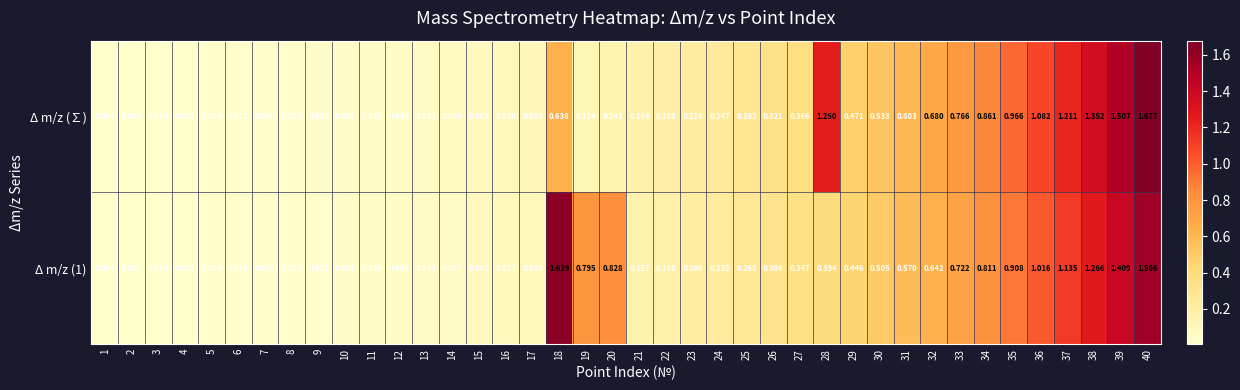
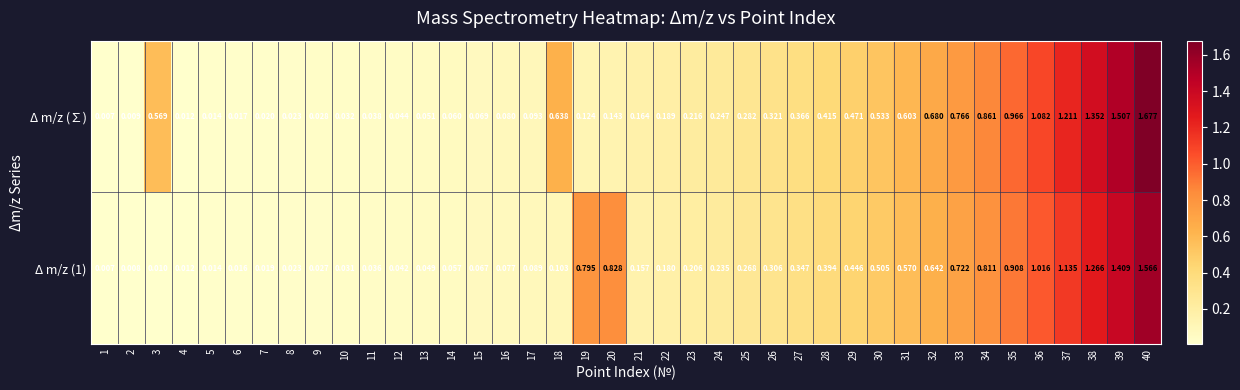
Δ m/z (∑), 3: 0.010 -> 0.569
Δ m/z (∑), 28: 1.250 -> 0.415
Δ m/z (1), 18: 1.629 -> 0.103
